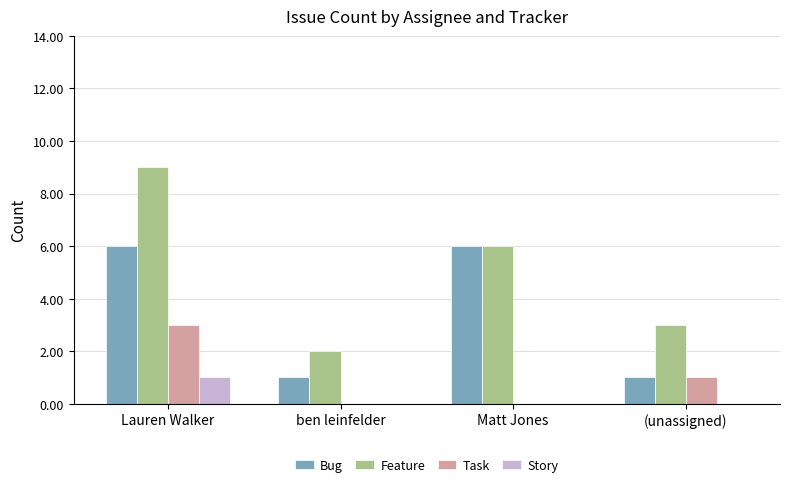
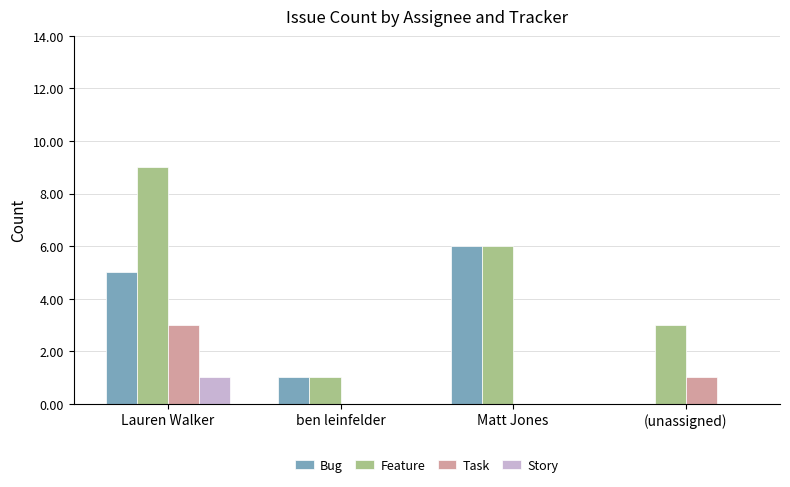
Bug, Lauren Walker: 6 -> 5
Feature, ben leinfelder: 2 -> 1
Bug, (unassigned): 1 -> 0
